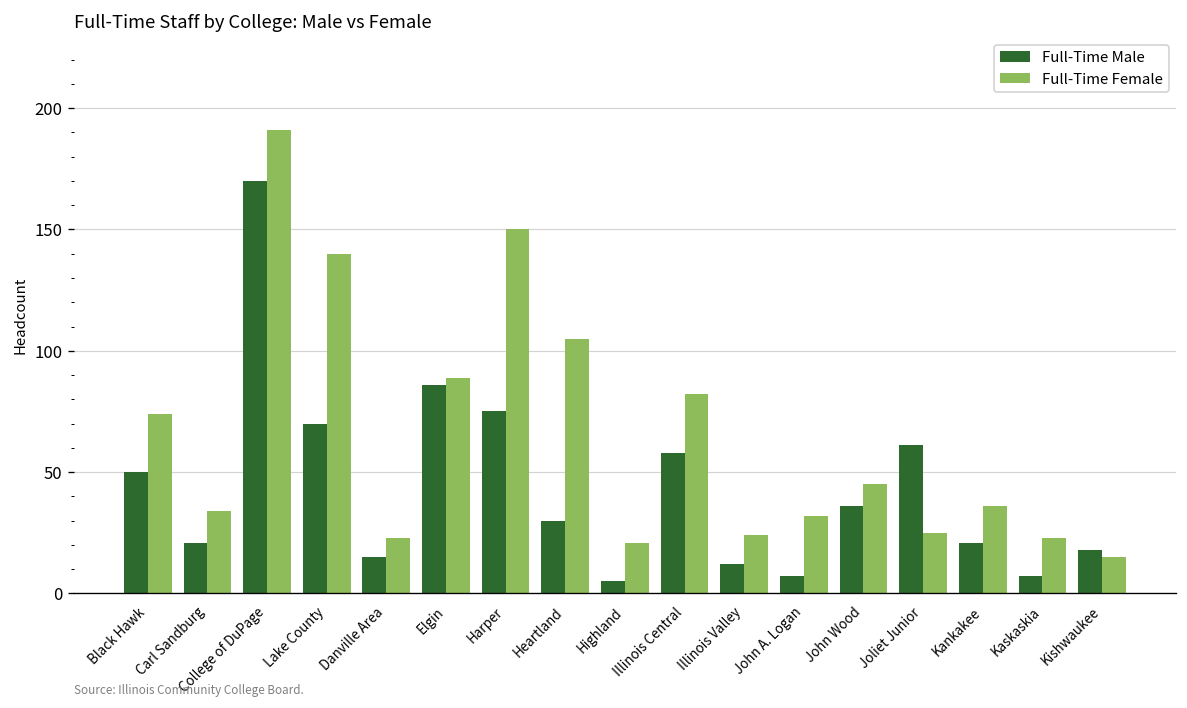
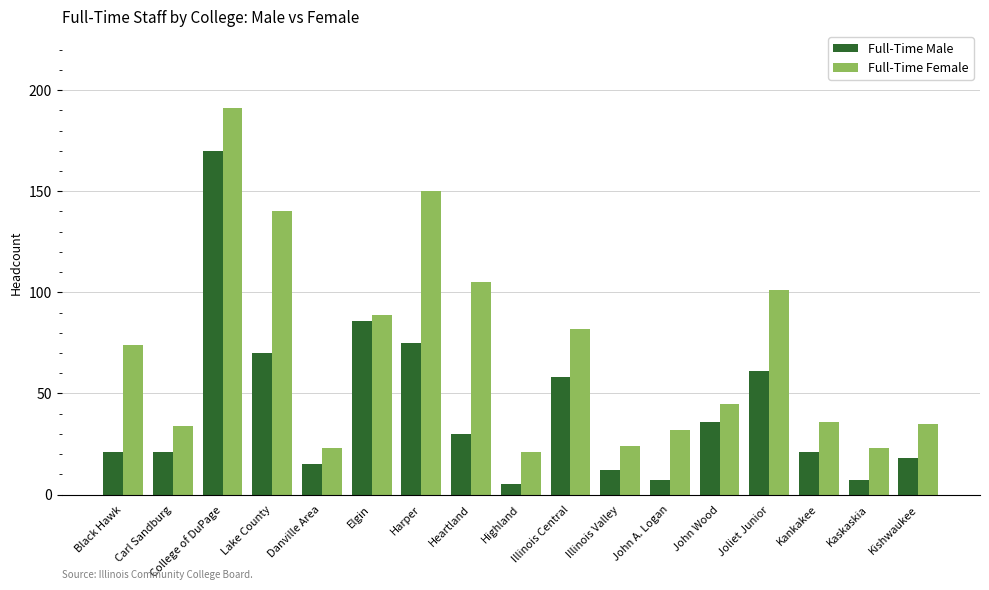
Full-Time Male, Black Hawk: 50 -> 21
Full-Time Female, Joliet Junior: 25 -> 101
Full-Time Female, Kishwaukee: 15 -> 35
